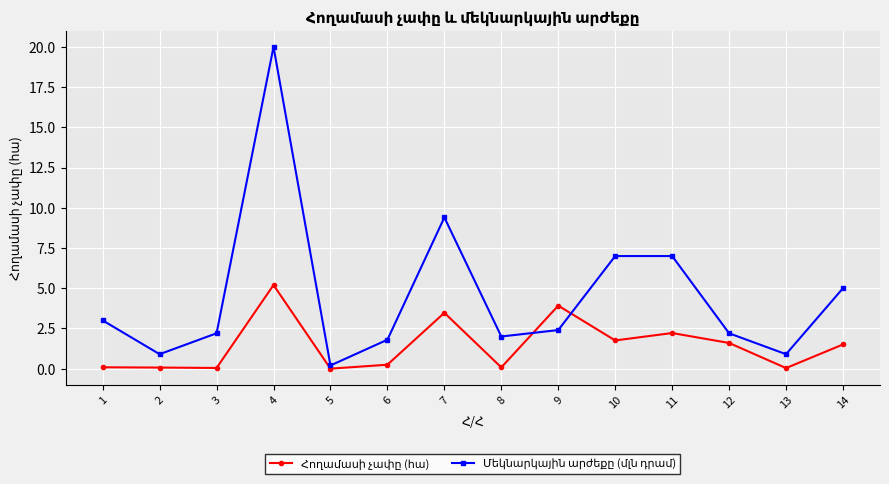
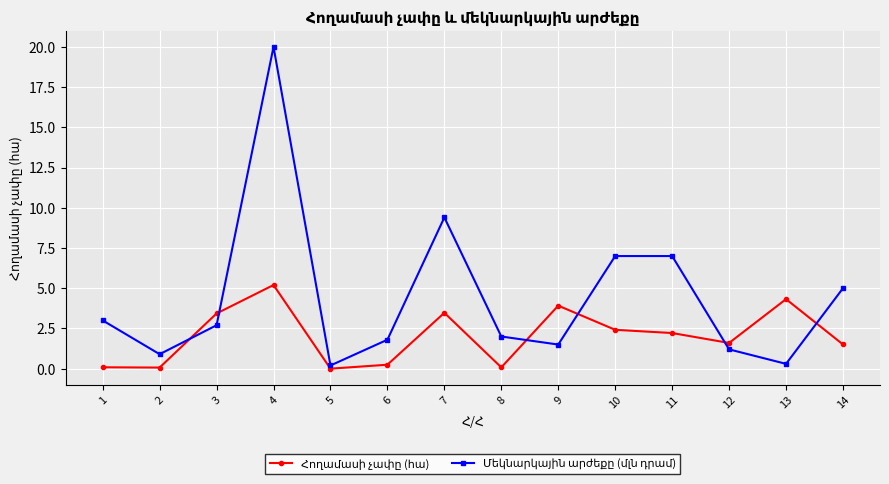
Հողամասի չափը (հա), 3: 0.0 -> 3.4
Մեկնարկային արժեքը (մլն դրամ), 3: 2.2 -> 2.7
Մեկնարկային արժեքը (մլն դրամ), 9: 2.4 -> 1.5
Հողամասի չափը (հա), 10: 1.8 -> 2.4
Մեկնարկային արժեքը (մլն դրամ), 12: 2.2 -> 1.2
Հողամասի չափը (հա), 13: 0.0 -> 4.3
Մեկնարկային արժեքը (մլն դրամ), 13: 0.9 -> 0.3
